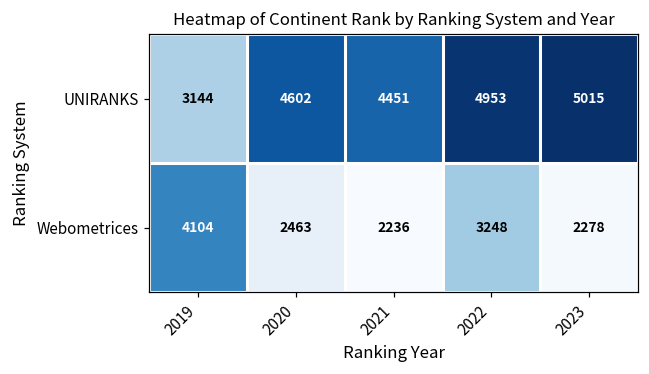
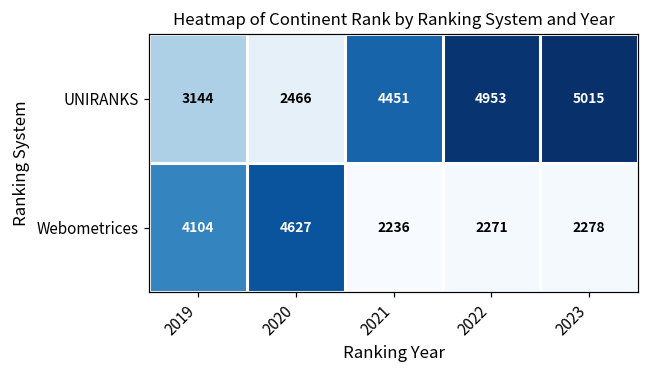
UNIRANKS, 2020: 4602 -> 2466
Webometrices, 2020: 2463 -> 4627
Webometrices, 2022: 3248 -> 2271
